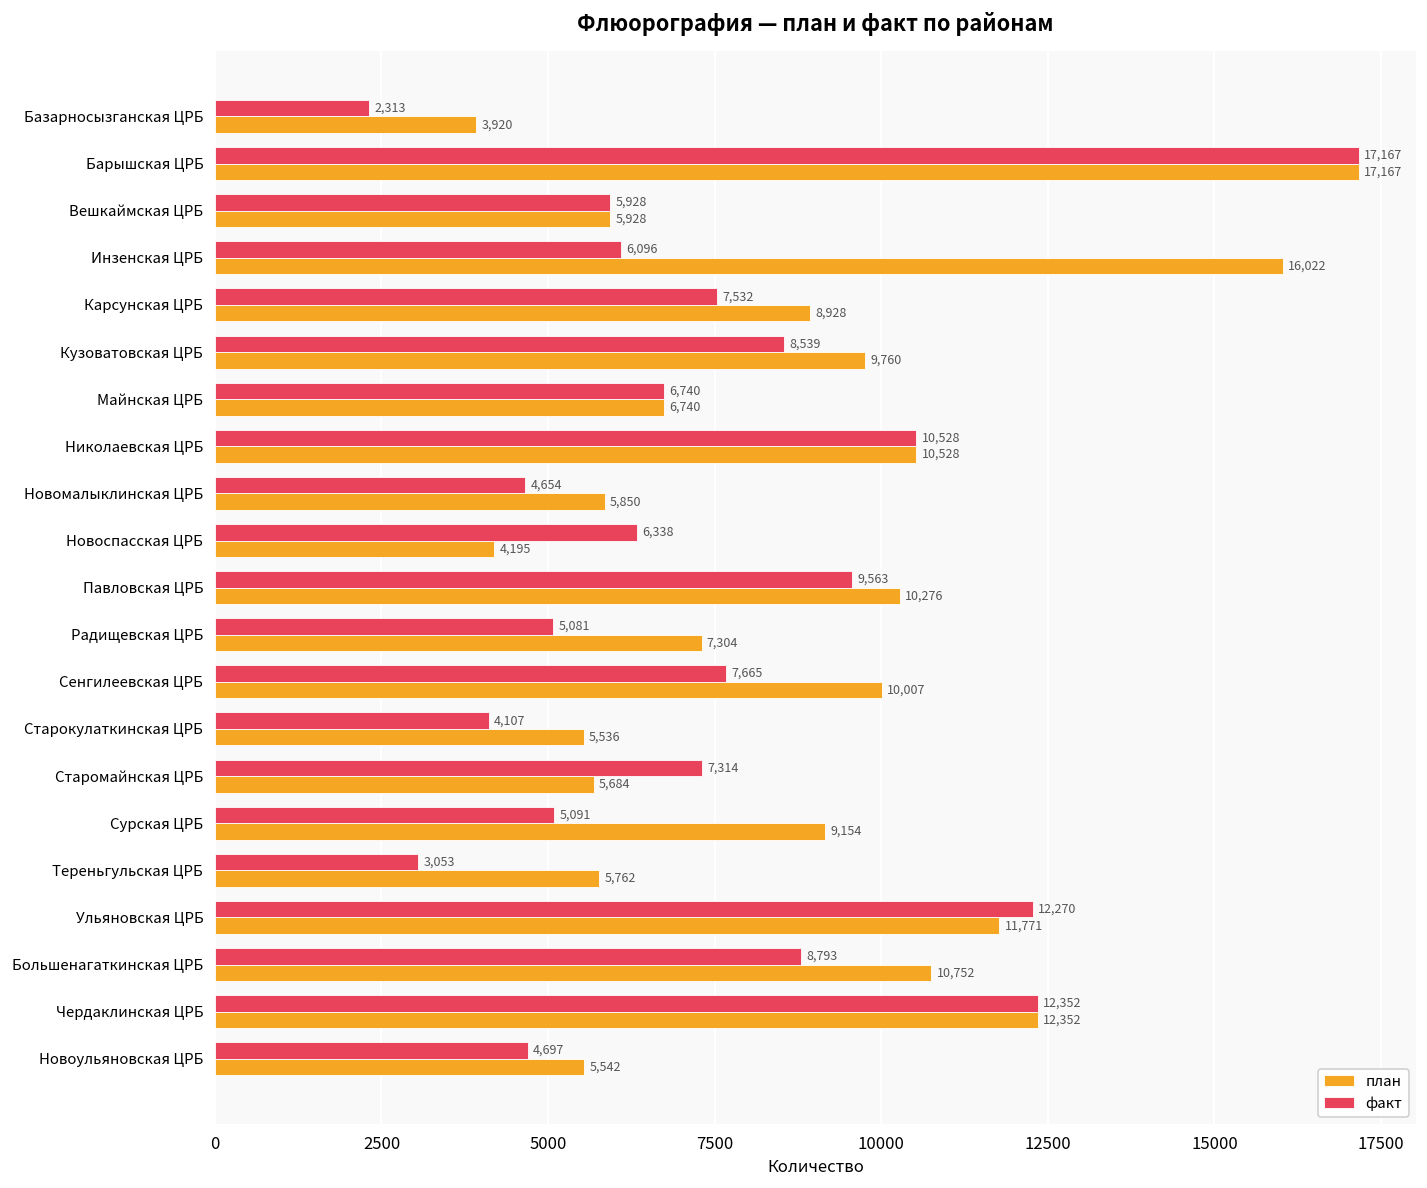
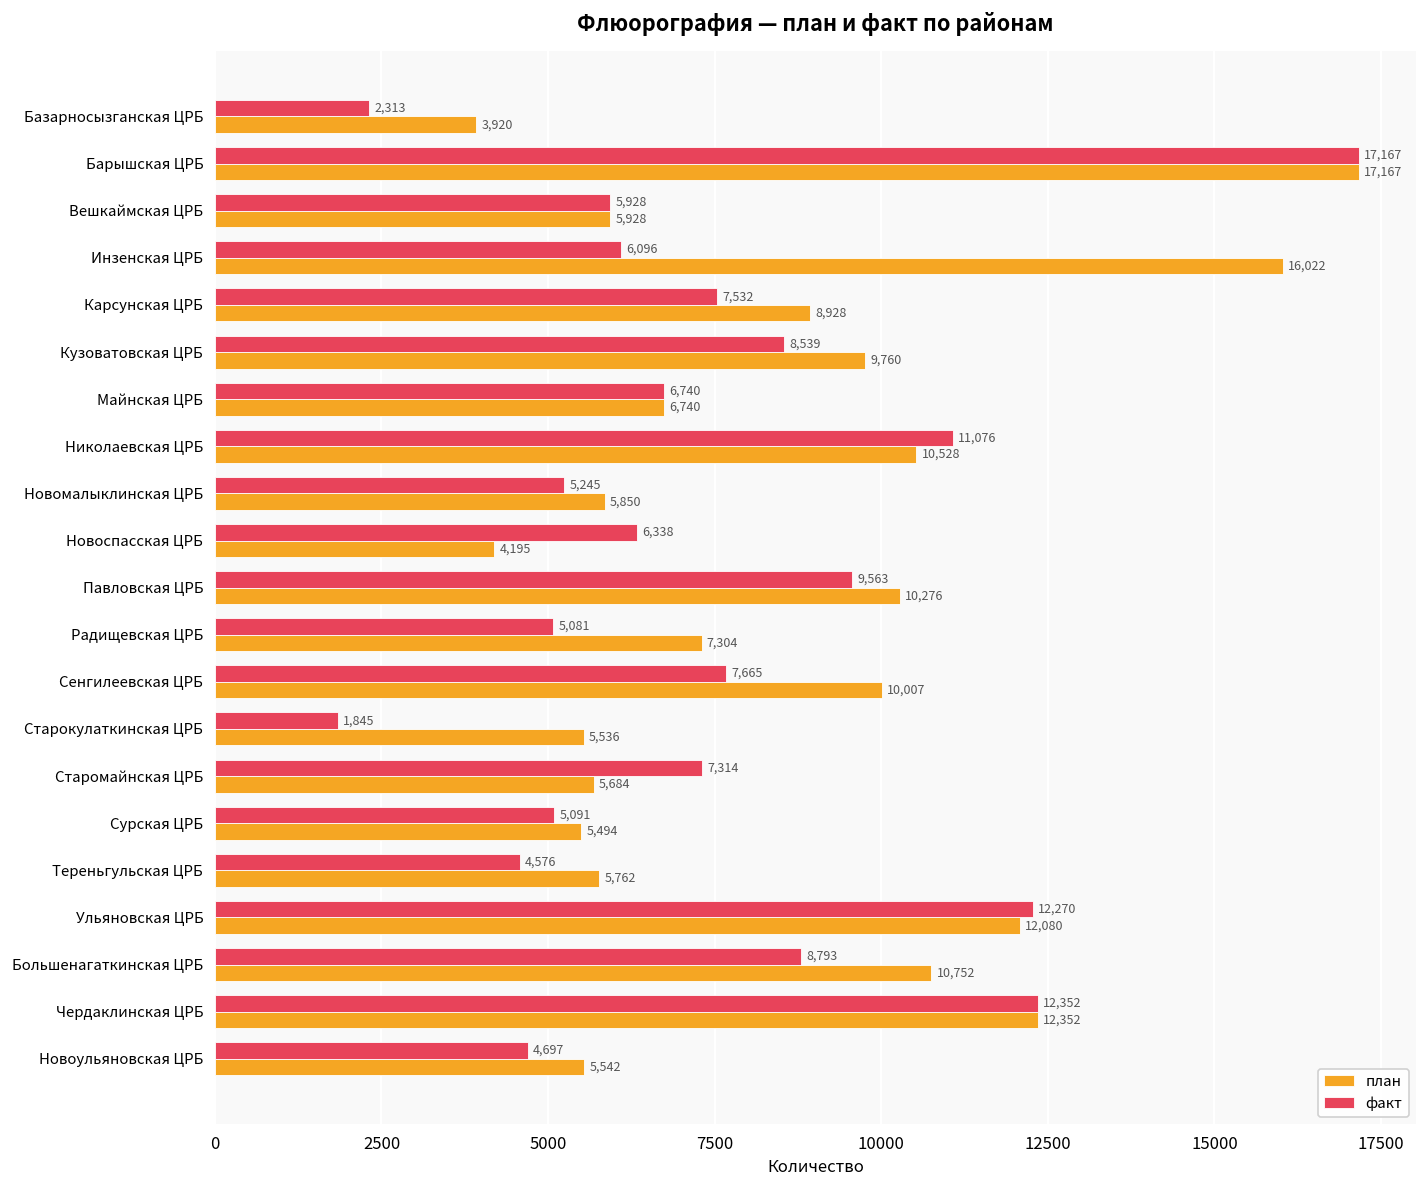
факт, Николаевская ЦРБ: 10,528 -> 11,076
факт, Новомалыклинская ЦРБ: 4,654 -> 5,245
факт, Старокулаткинская ЦРБ: 4,107 -> 1,845
план, Сурская ЦРБ: 9,154 -> 5,494
факт, Тереньгульская ЦРБ: 3,053 -> 4,576
план, Ульяновская ЦРБ: 11,771 -> 12,080
